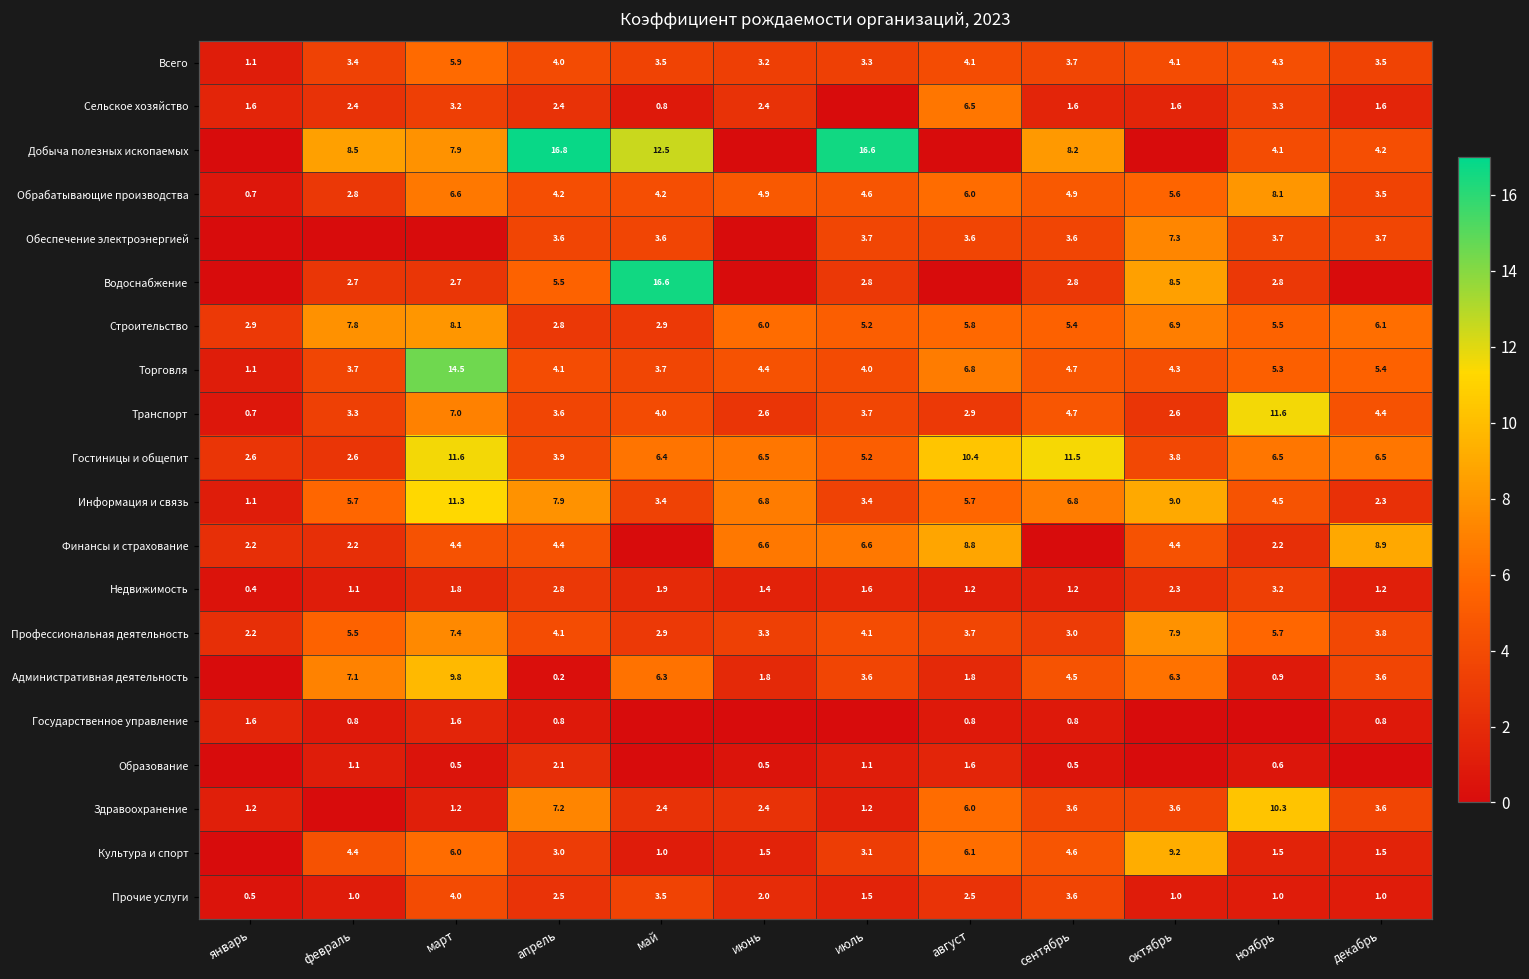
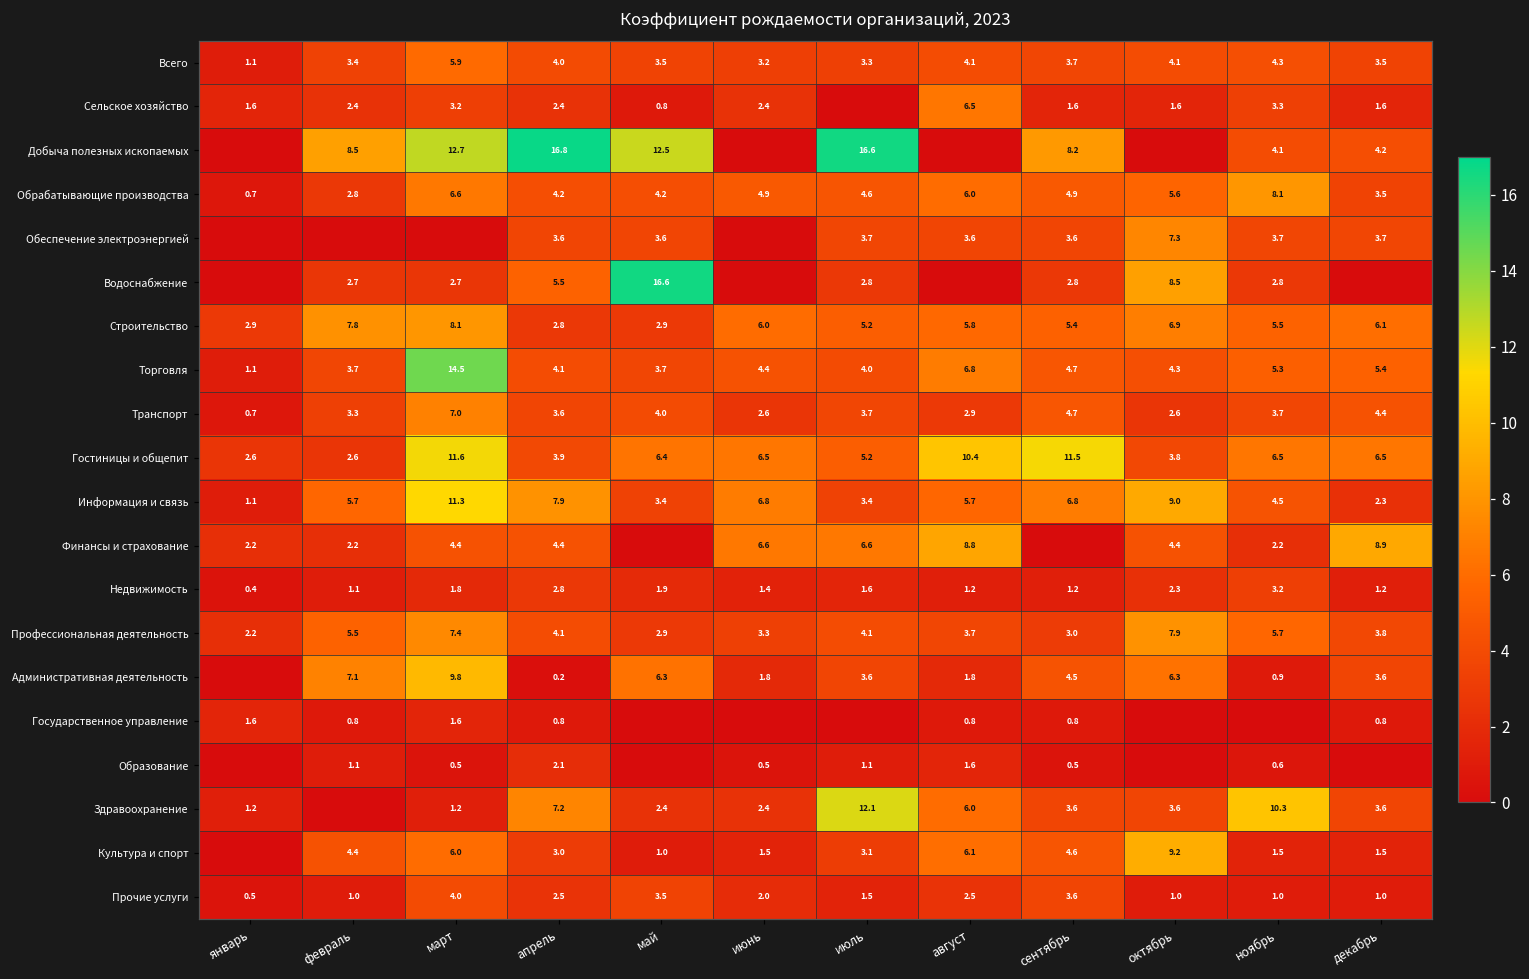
Добыча полезных ископаемых, март: 7.9 -> 12.7
Транспорт, ноябрь: 11.6 -> 3.7
Здравоохранение, июль: 1.2 -> 12.1
